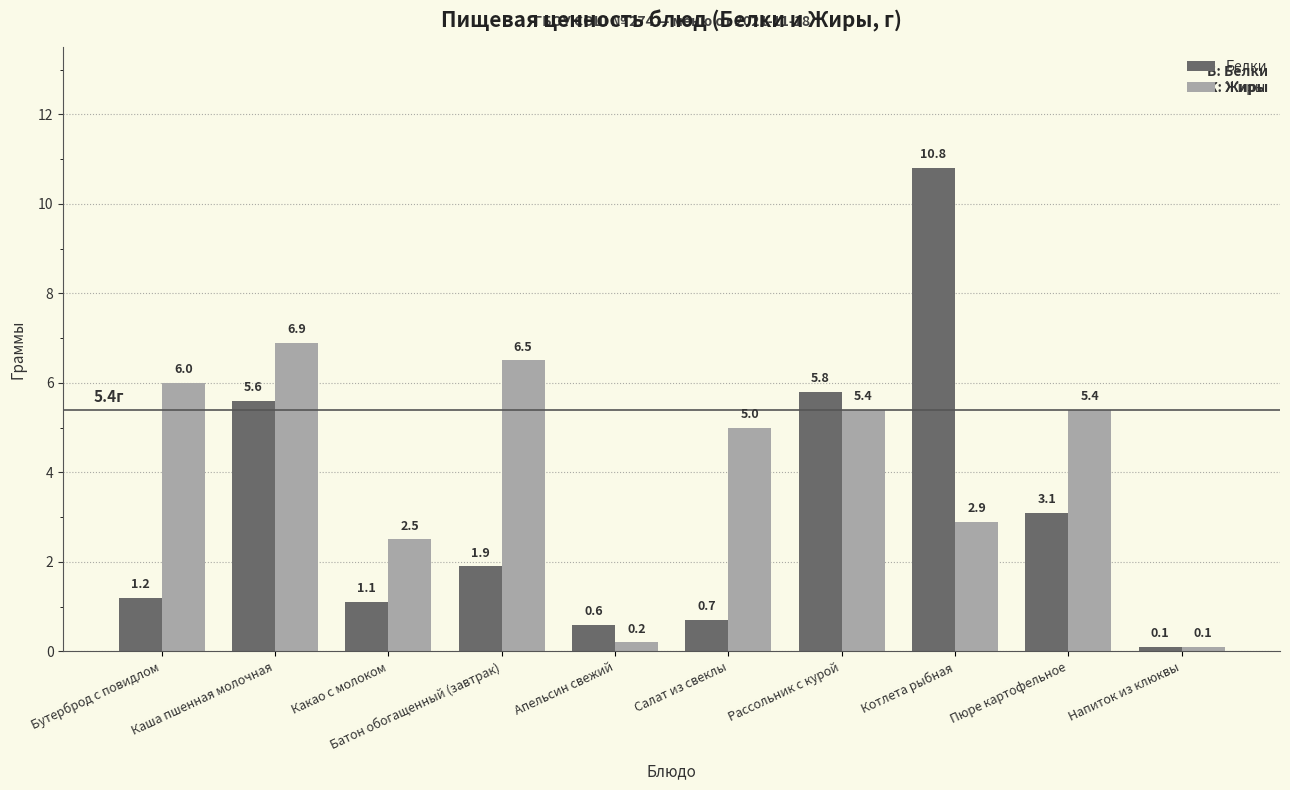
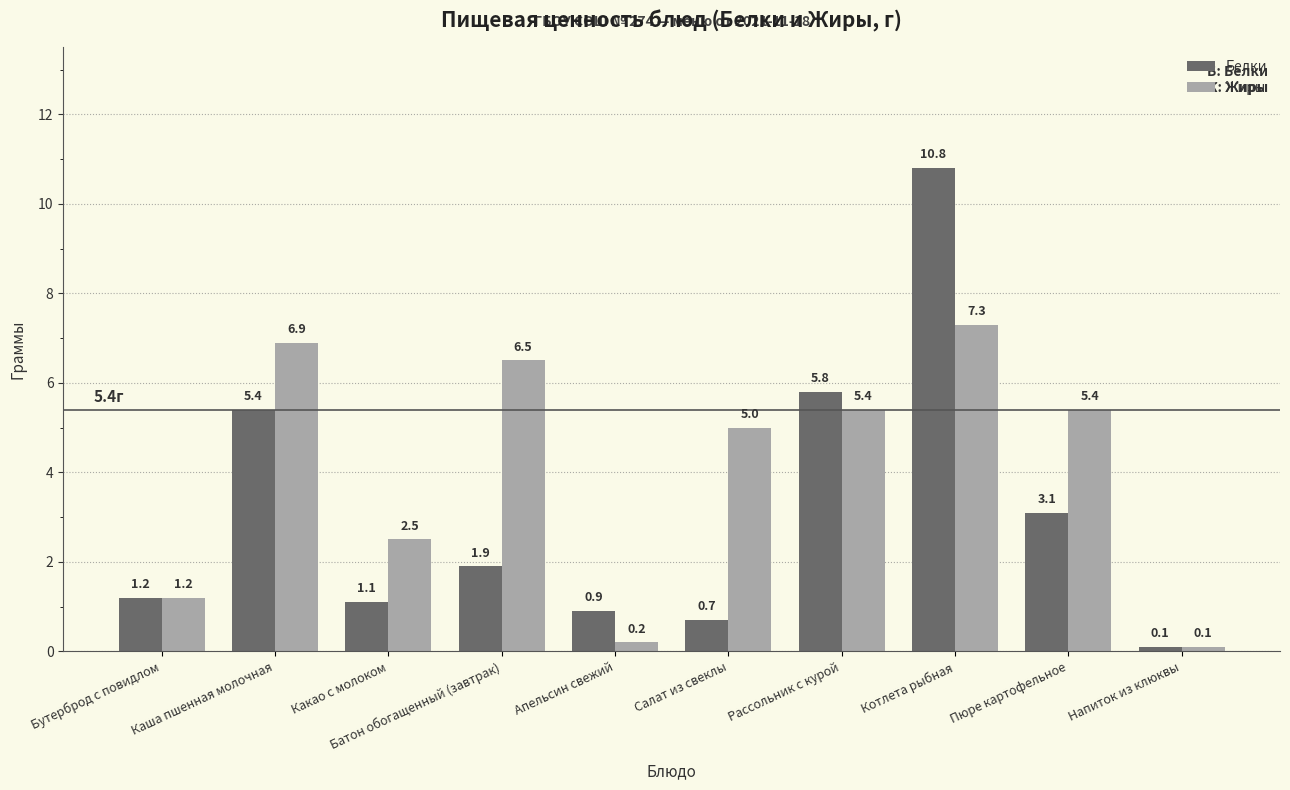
Жиры, Бутерброд с повидлом: 6.0 -> 1.2
Белки, Каша пшенная молочная: 5.6 -> 5.4
Белки, Апельсин свежий: 0.6 -> 0.9
Жиры, Котлета рыбная: 2.9 -> 7.3
